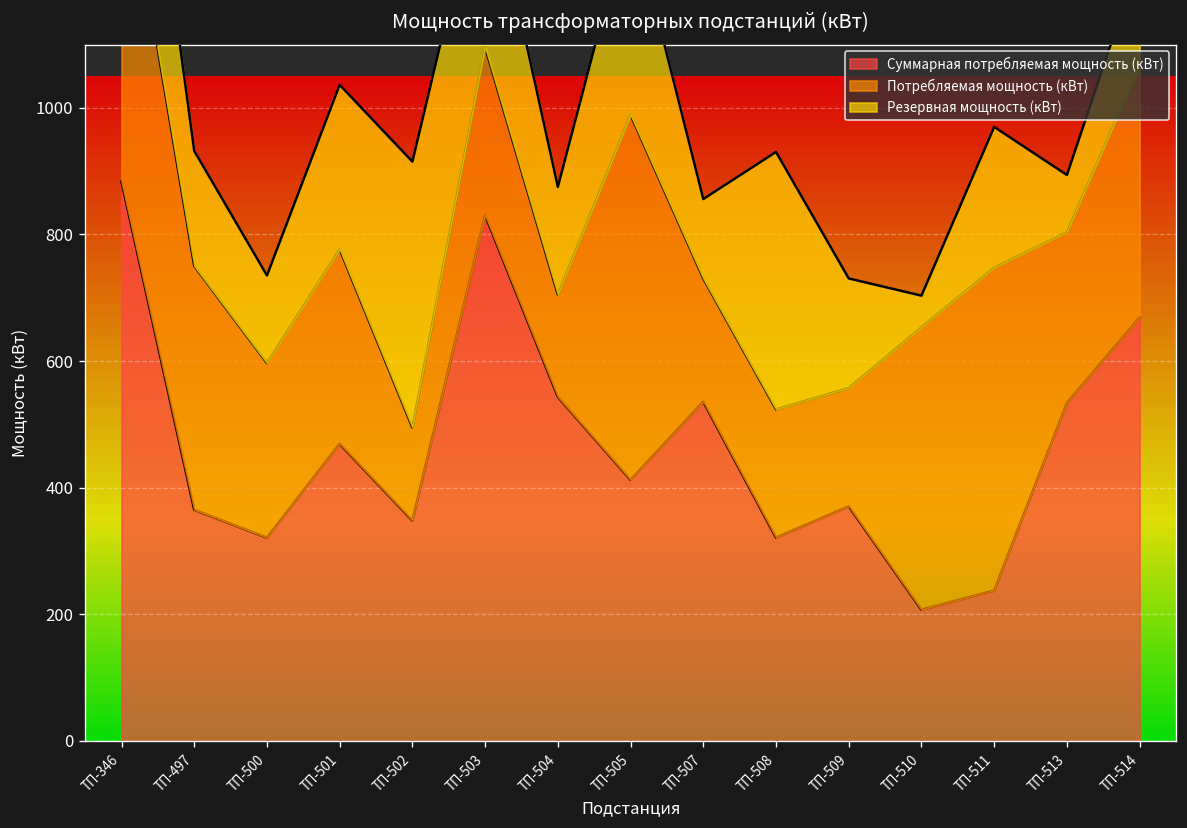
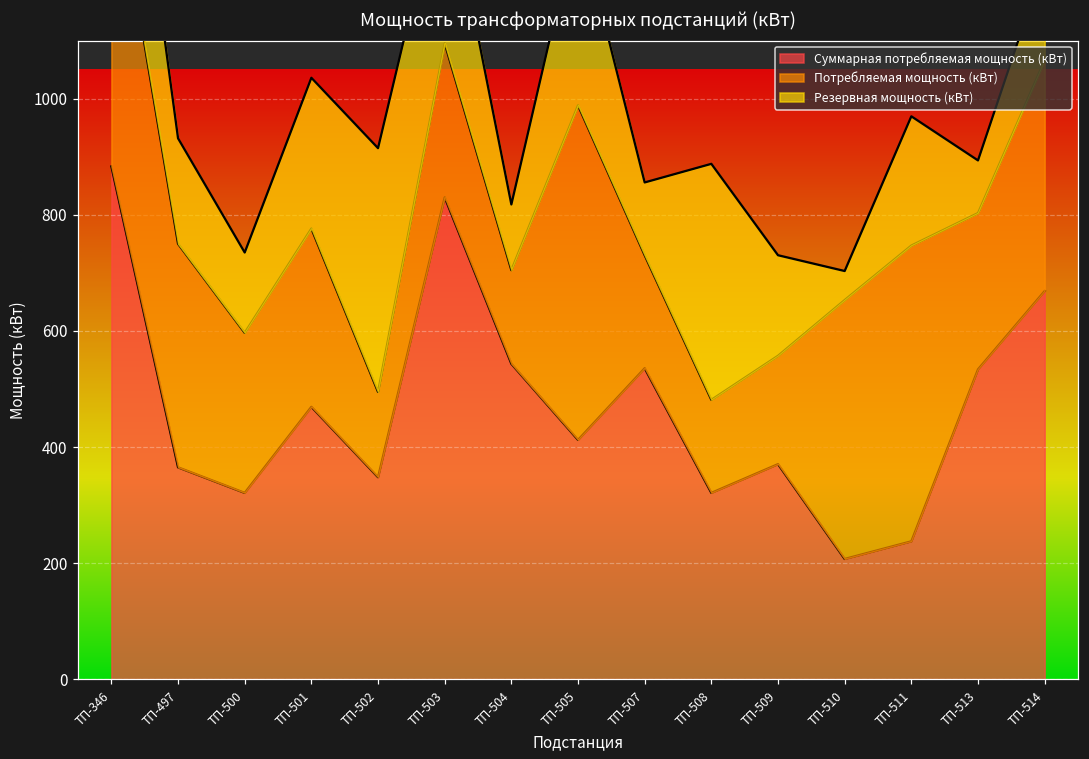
Резервная мощность (кВт), ТП-504: 170 -> 110
Потребляемая мощность (кВт), ТП-508: 200 -> 160
